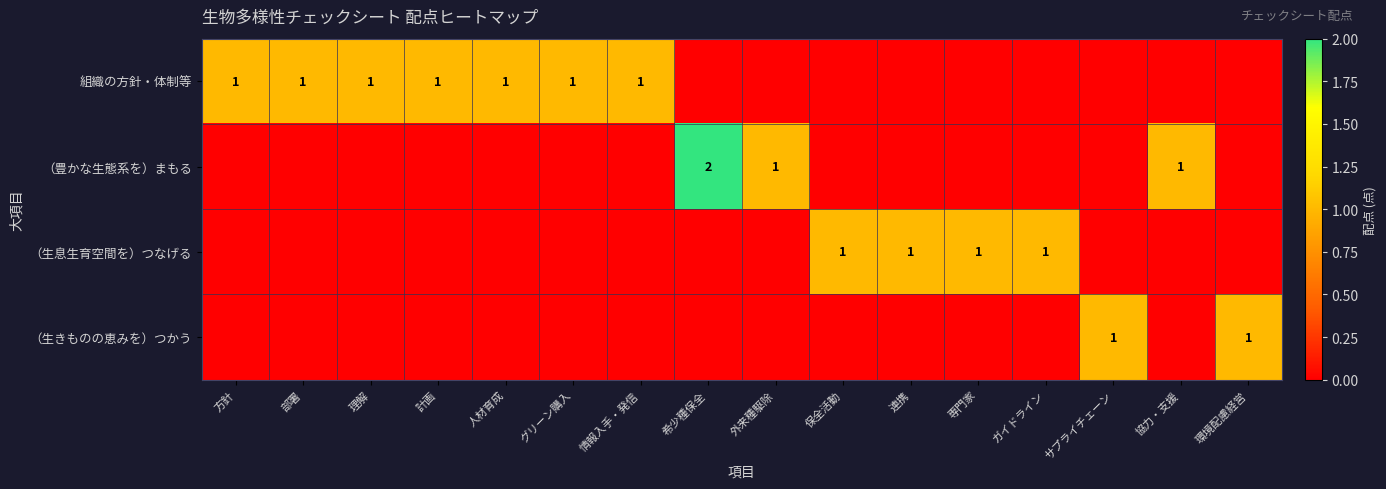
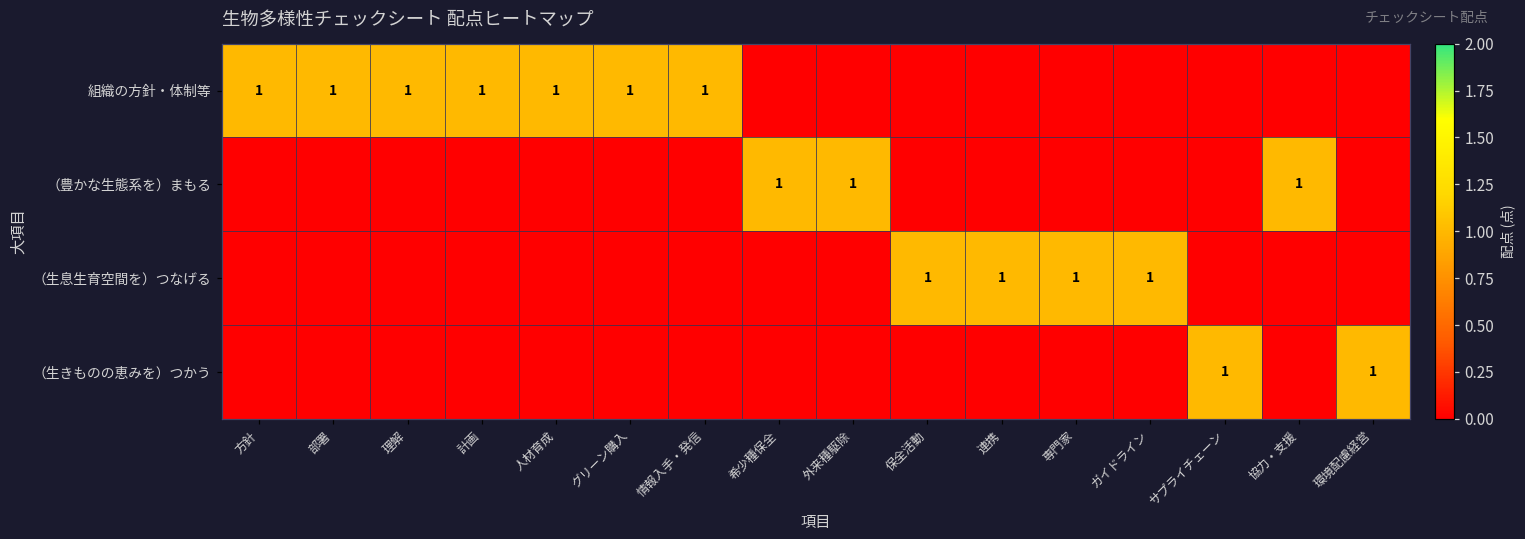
（豊かな生態系を）まもる, 希少種保全: 2 -> 1
